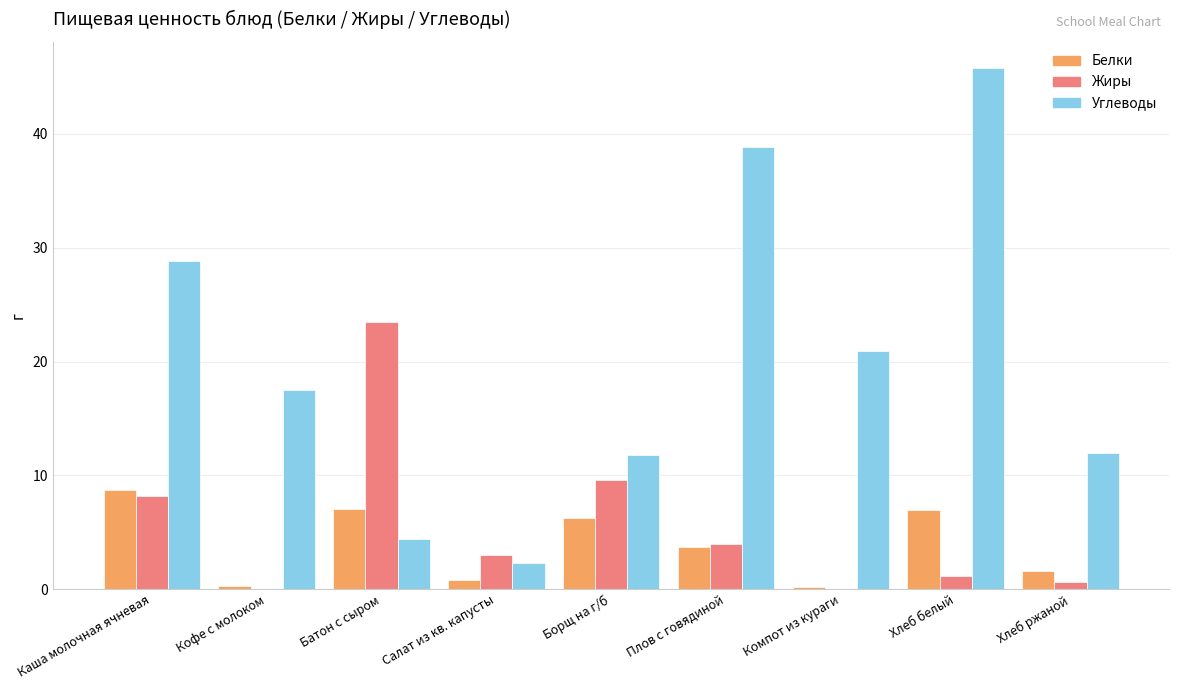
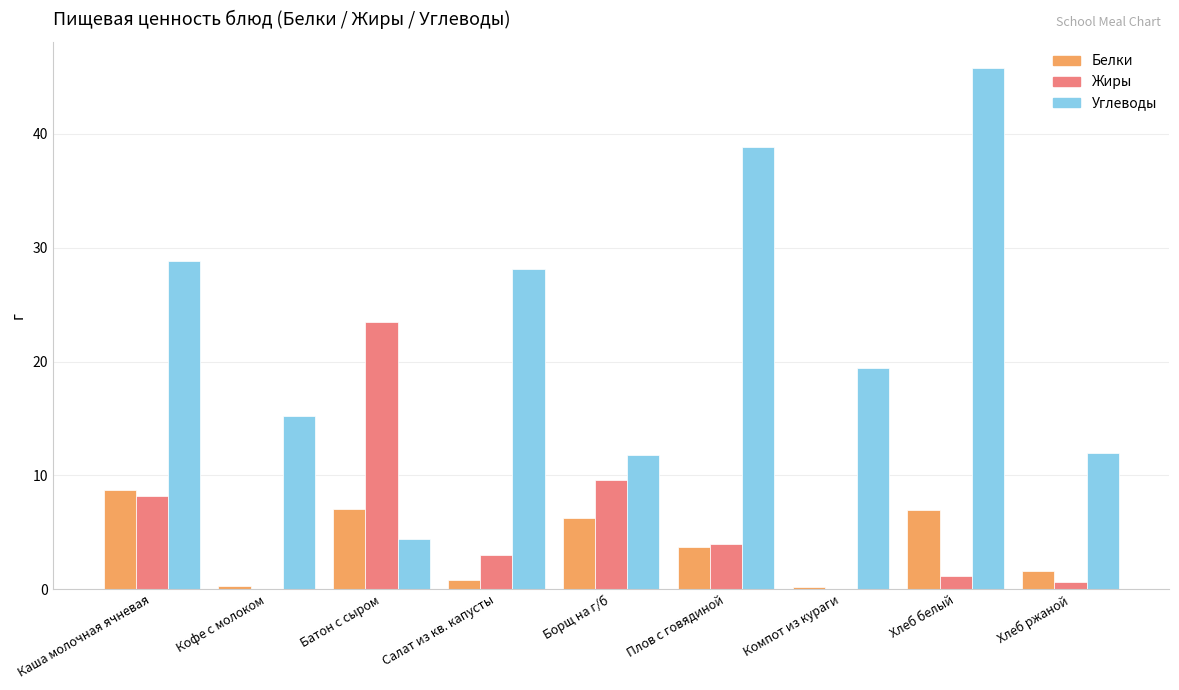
Углеводы, Кофе с молоком: 17.5 -> 15.2
Углеводы, Салат из кв. капусты: 2.3 -> 28.1
Углеводы, Компот из кураги: 20.9 -> 19.4
